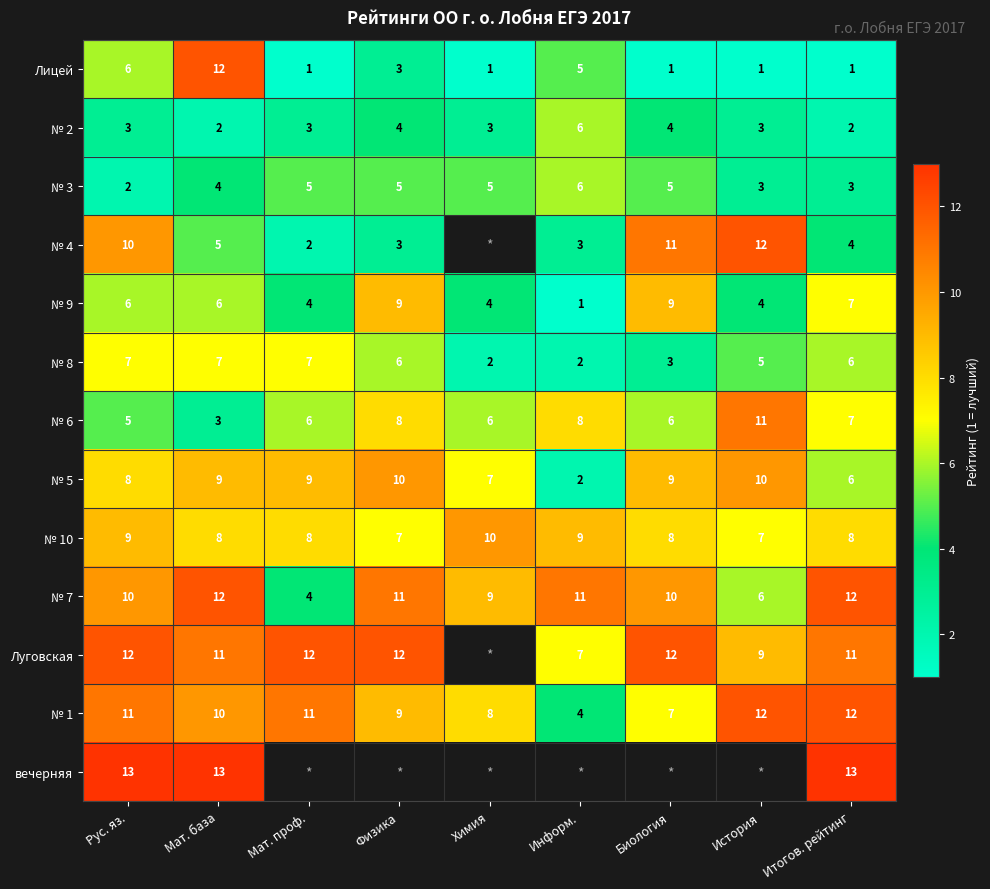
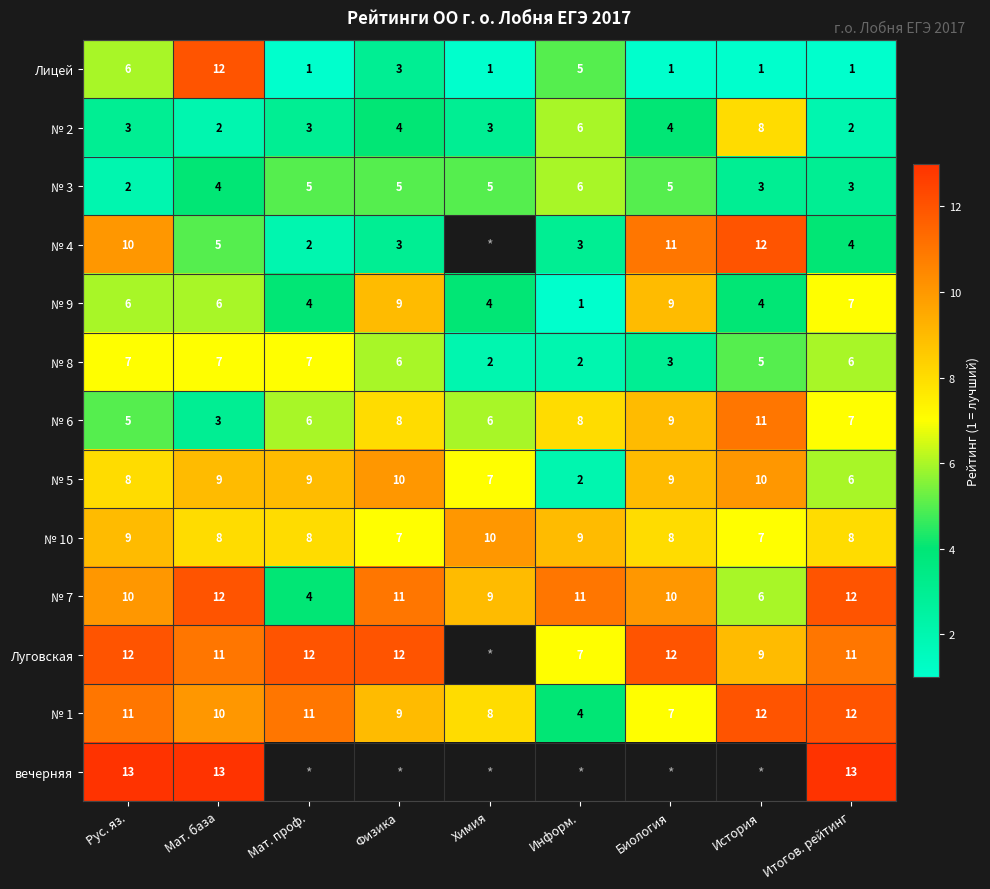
№ 2, История: 3 -> 8
№ 6, Биология: 6 -> 9
